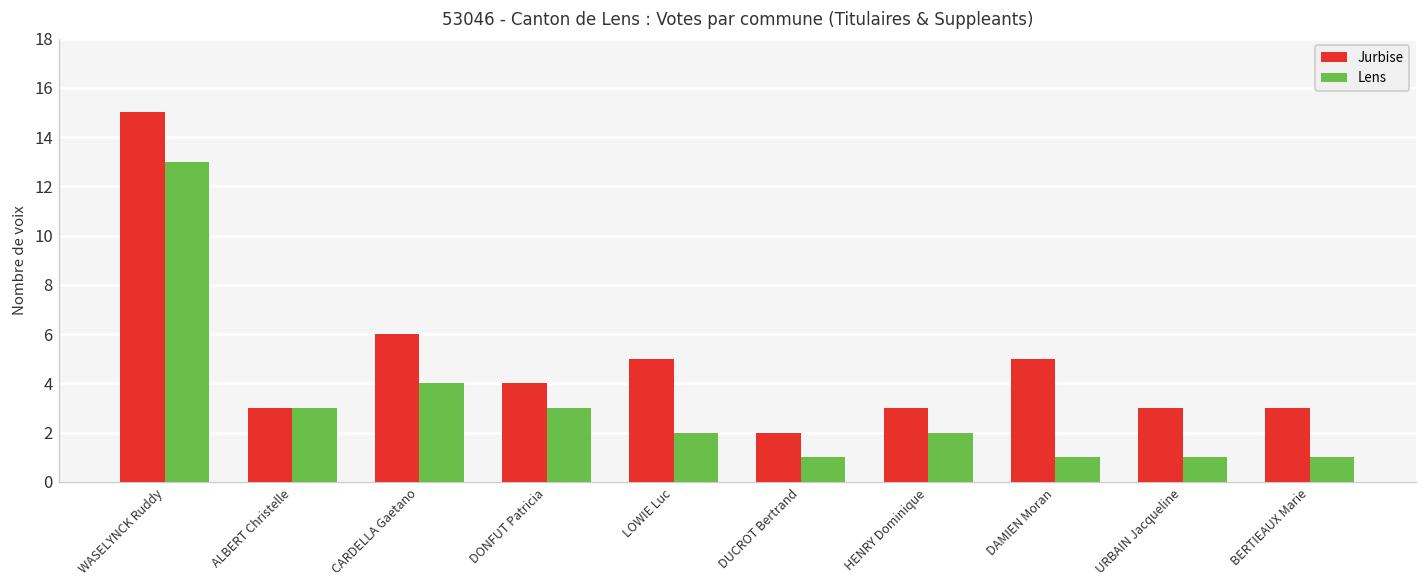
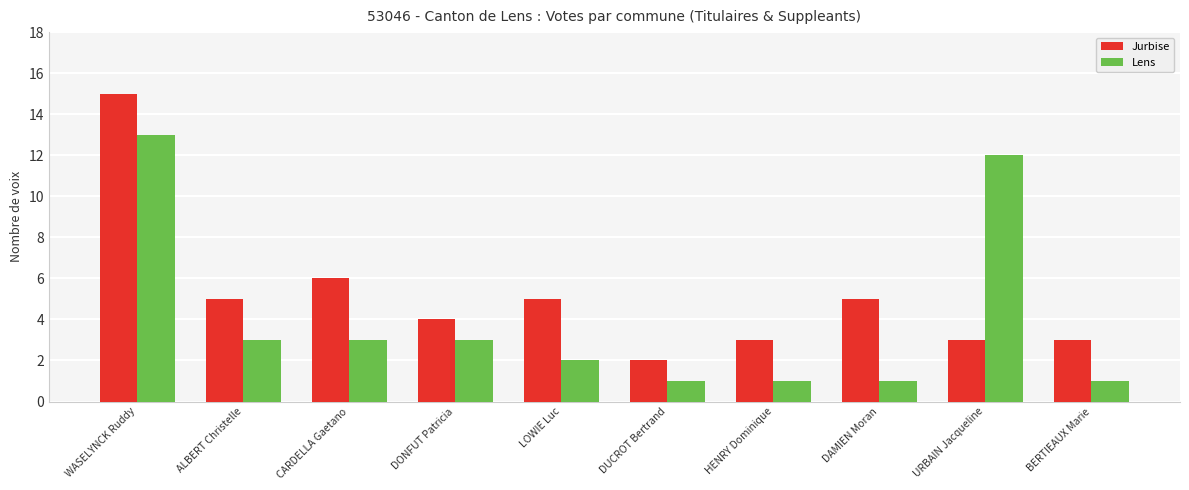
Jurbise, ALBERT Christelle: 3 -> 5
Lens, CARDELLA Gaetano: 4 -> 3
Lens, HENRY Dominique: 2 -> 1
Lens, URBAIN Jacqueline: 1 -> 12
